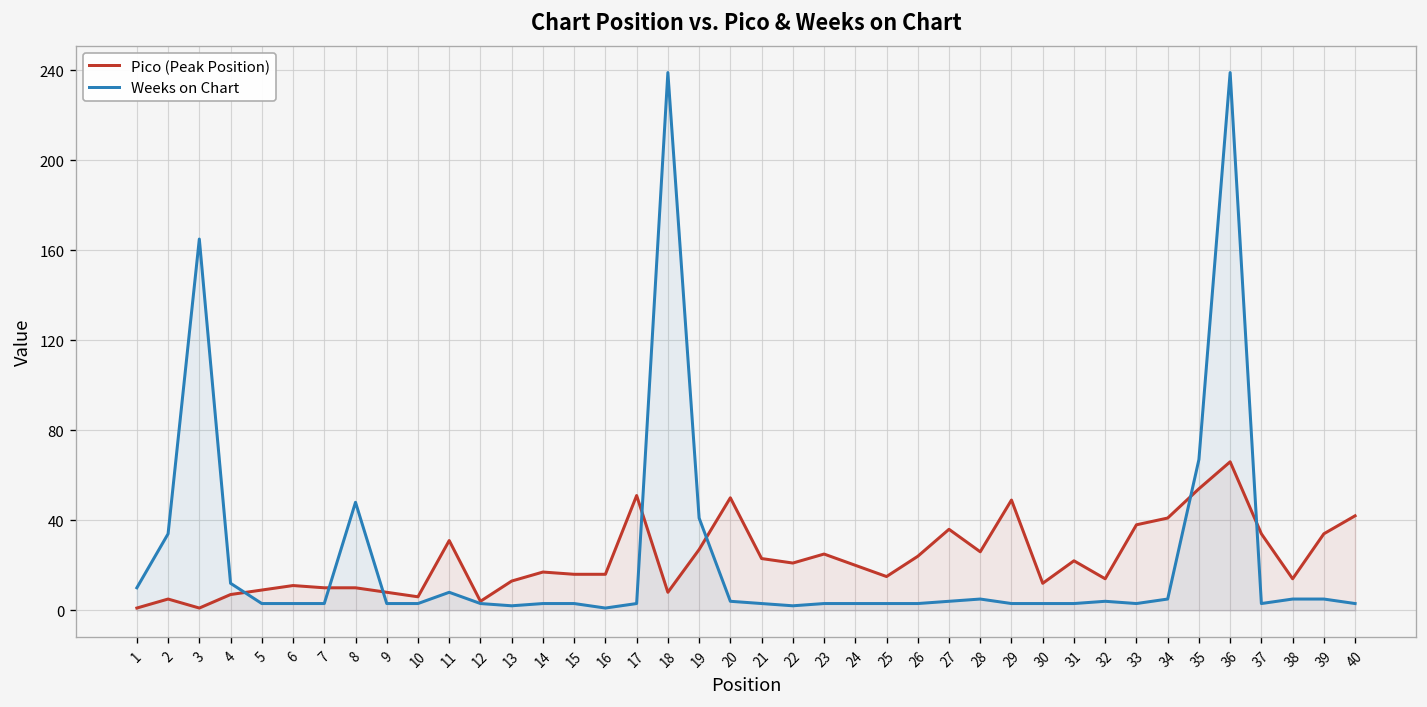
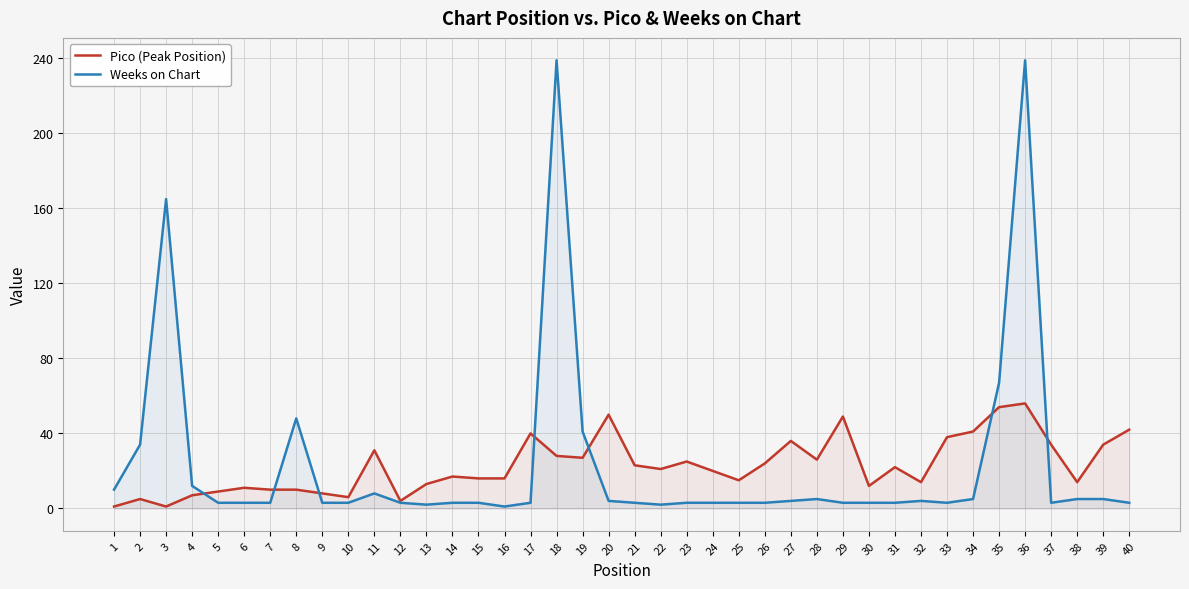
Pico (Peak Position), 17: 51 -> 40
Pico (Peak Position), 18: 8 -> 28
Pico (Peak Position), 36: 66 -> 56
